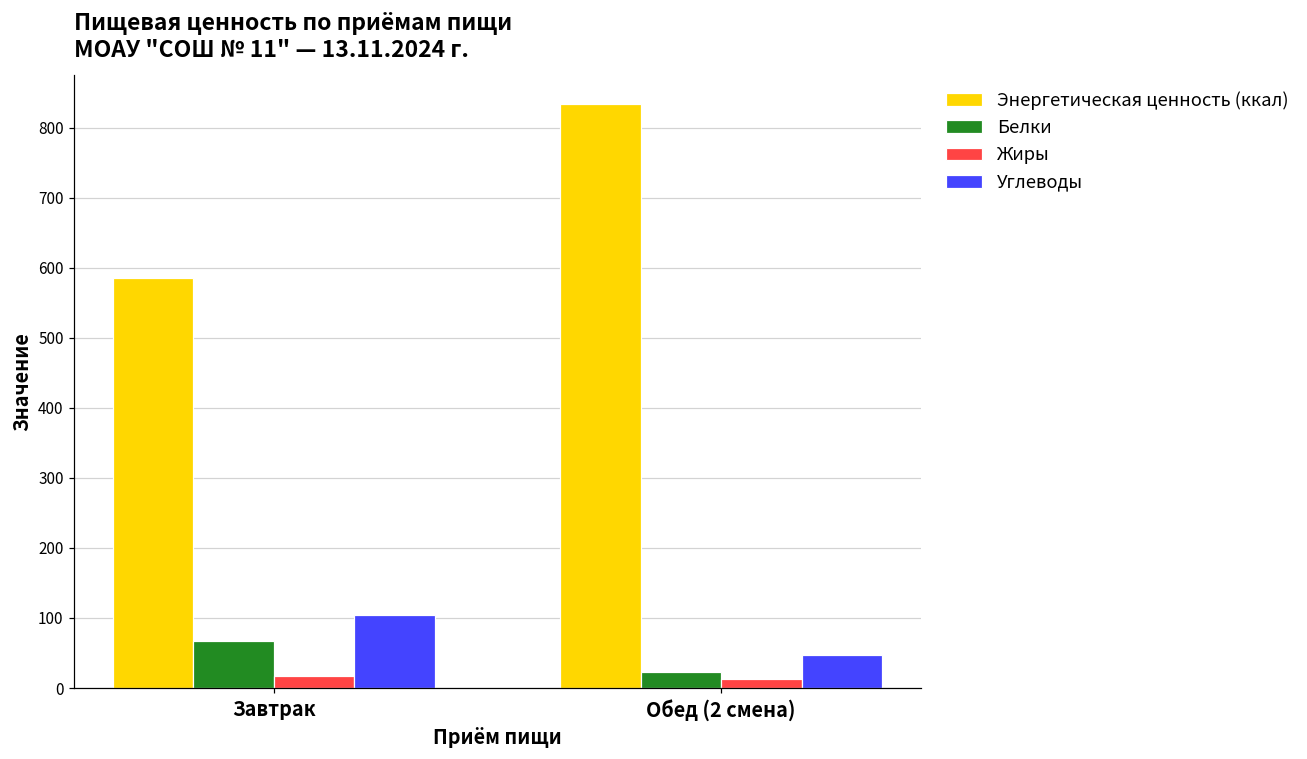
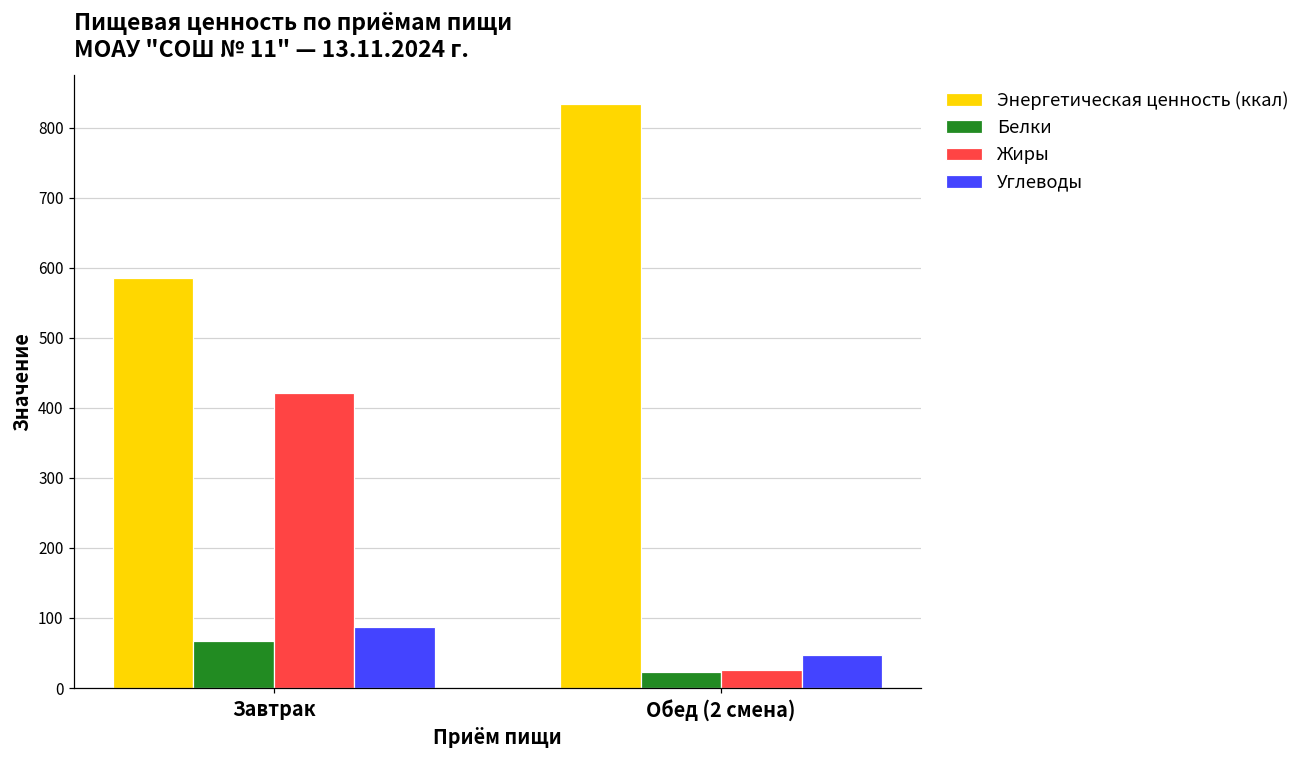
Жиры, Завтрак: 20 -> 420
Углеводы, Завтрак: 100 -> 90
Жиры, Обед (2 смена): 10 -> 30
